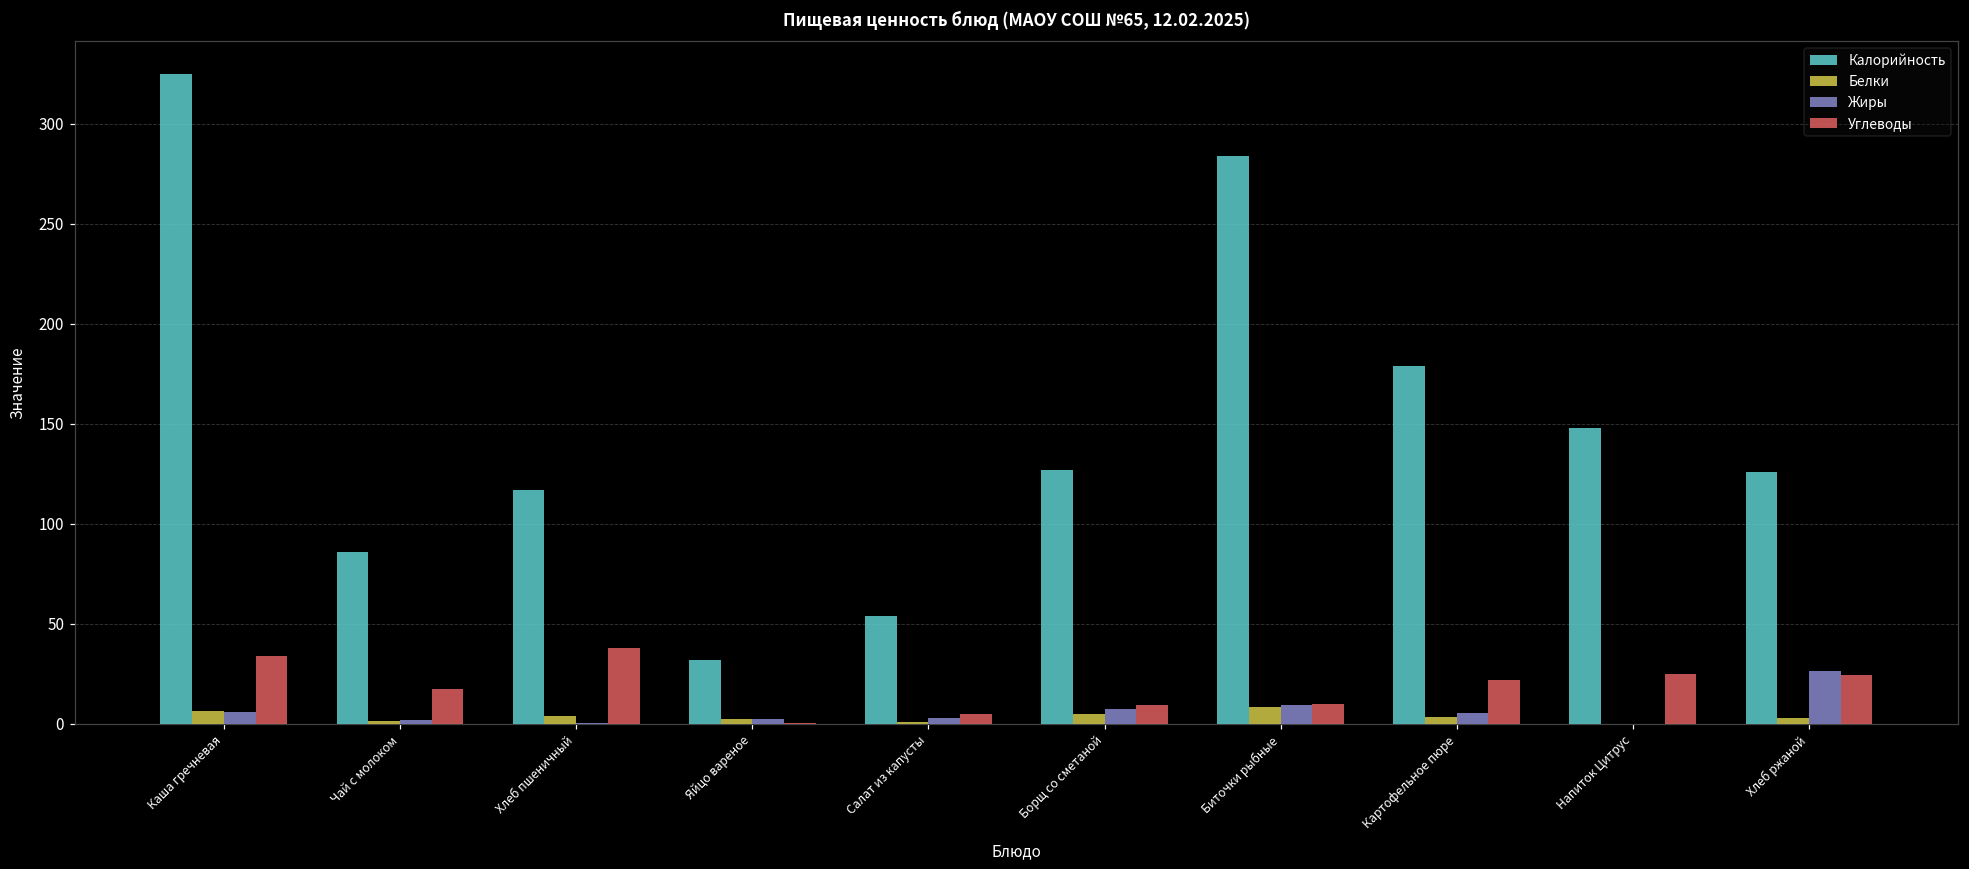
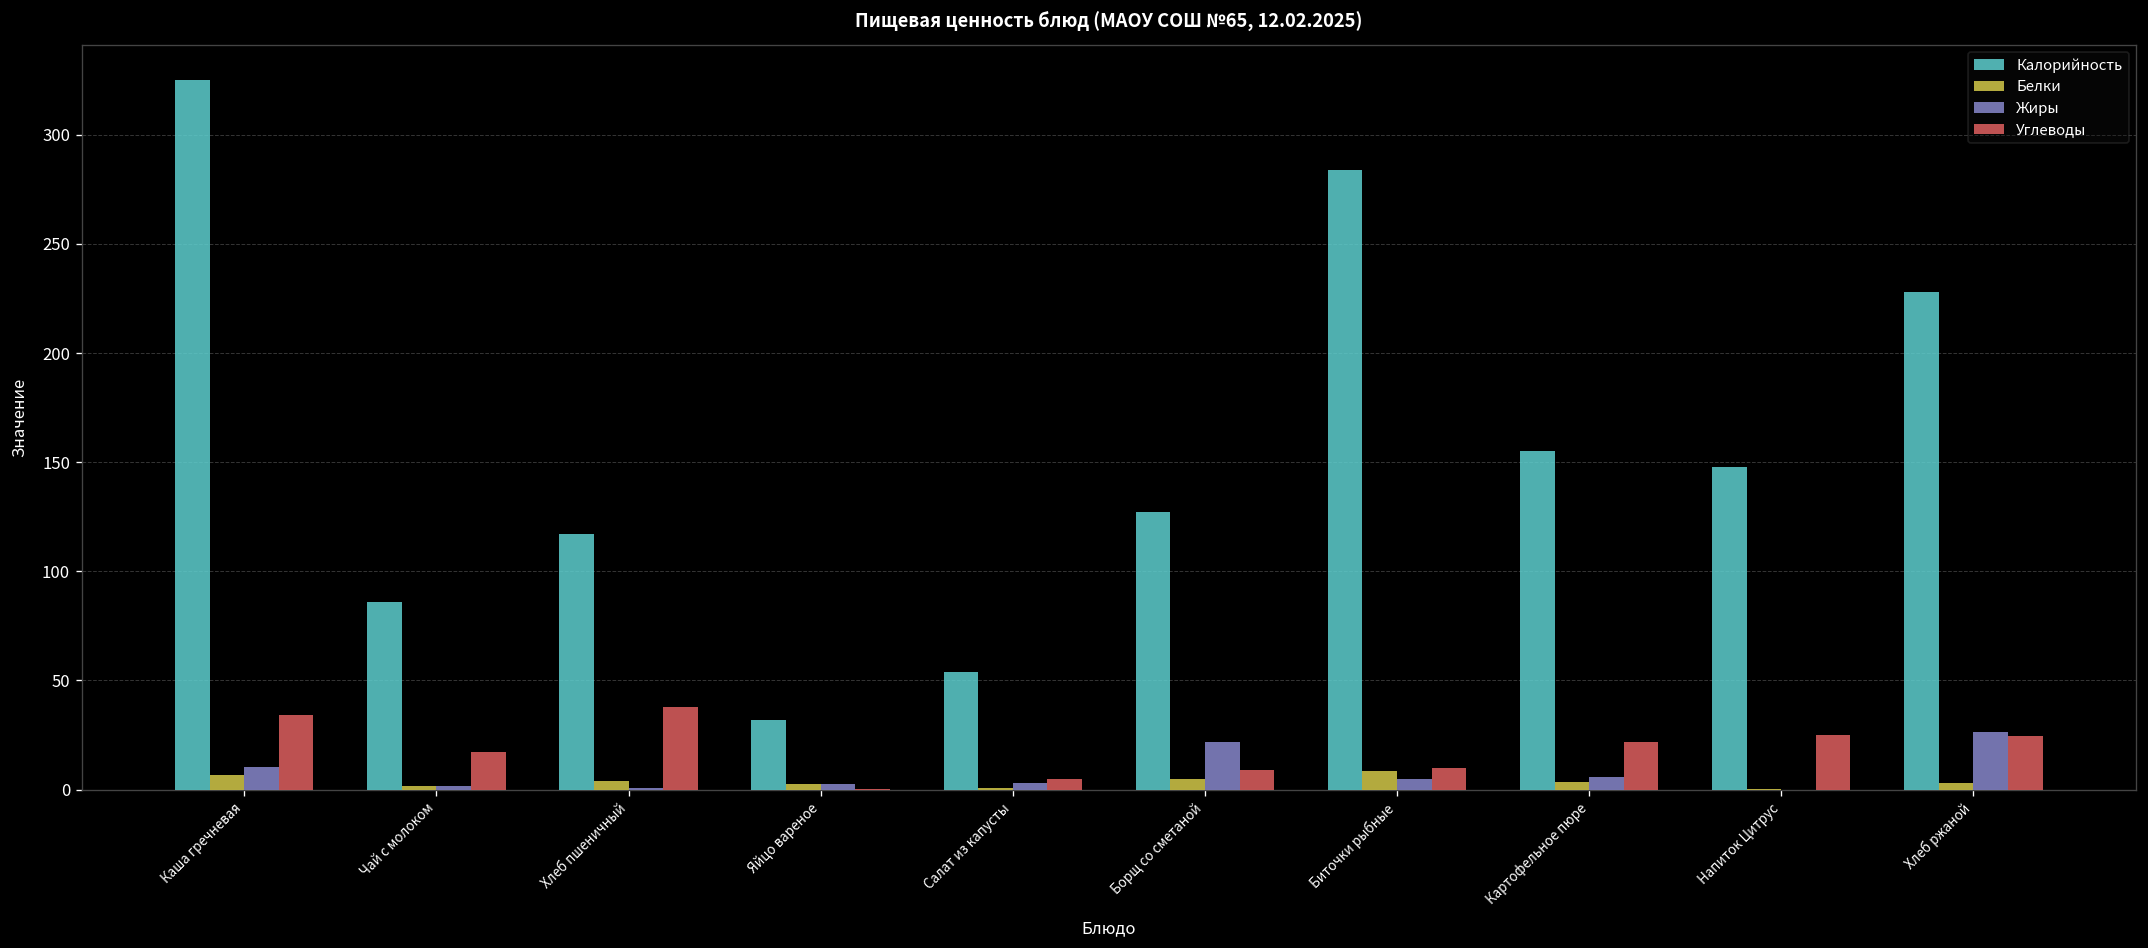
Жиры, Каша гречневая: 6 -> 10
Жиры, Борщ со сметаной: 7 -> 22
Жиры, Биточки рыбные: 9 -> 5
Калорийность, Картофельное пюре: 179 -> 155
Калорийность, Хлеб ржаной: 126 -> 228
